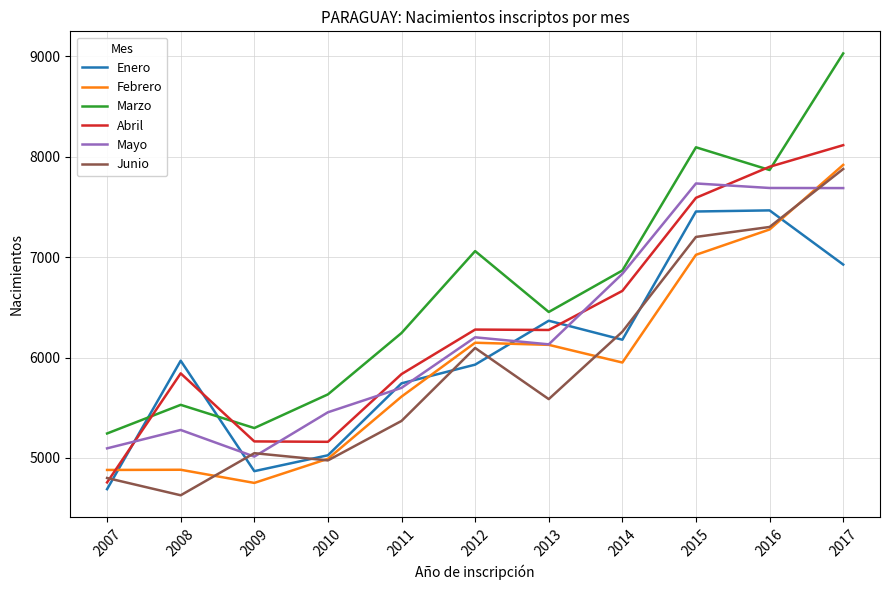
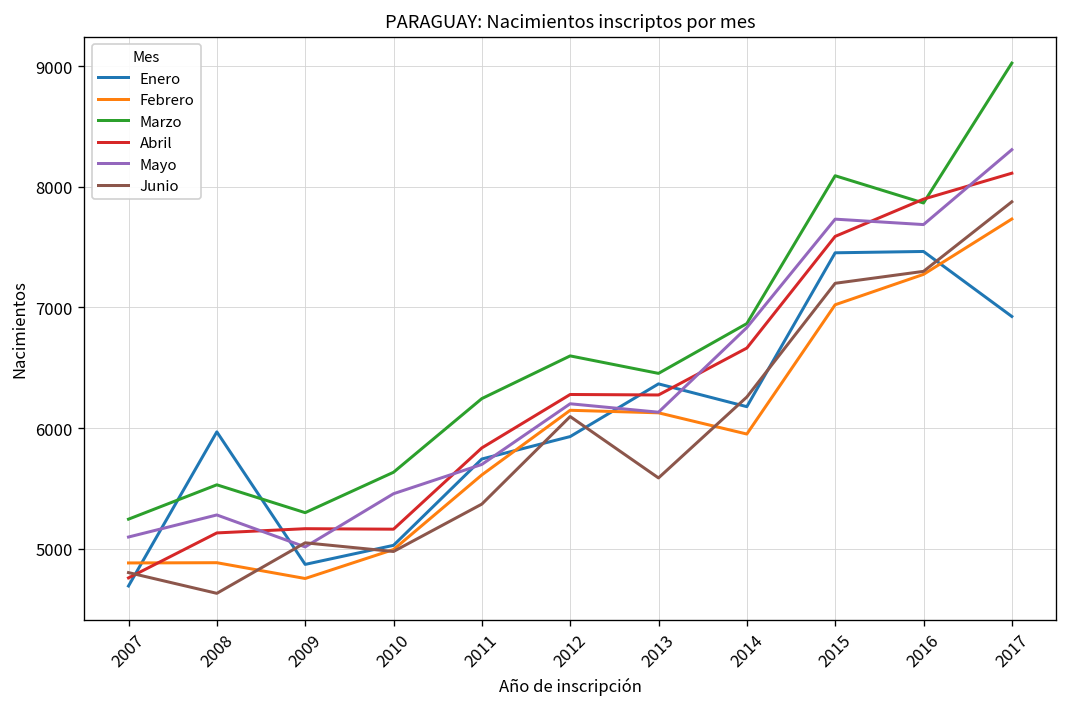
Abril, 2008: 5840 -> 5130
Marzo, 2012: 7060 -> 6600
Febrero, 2017: 7920 -> 7730
Mayo, 2017: 7690 -> 8310
